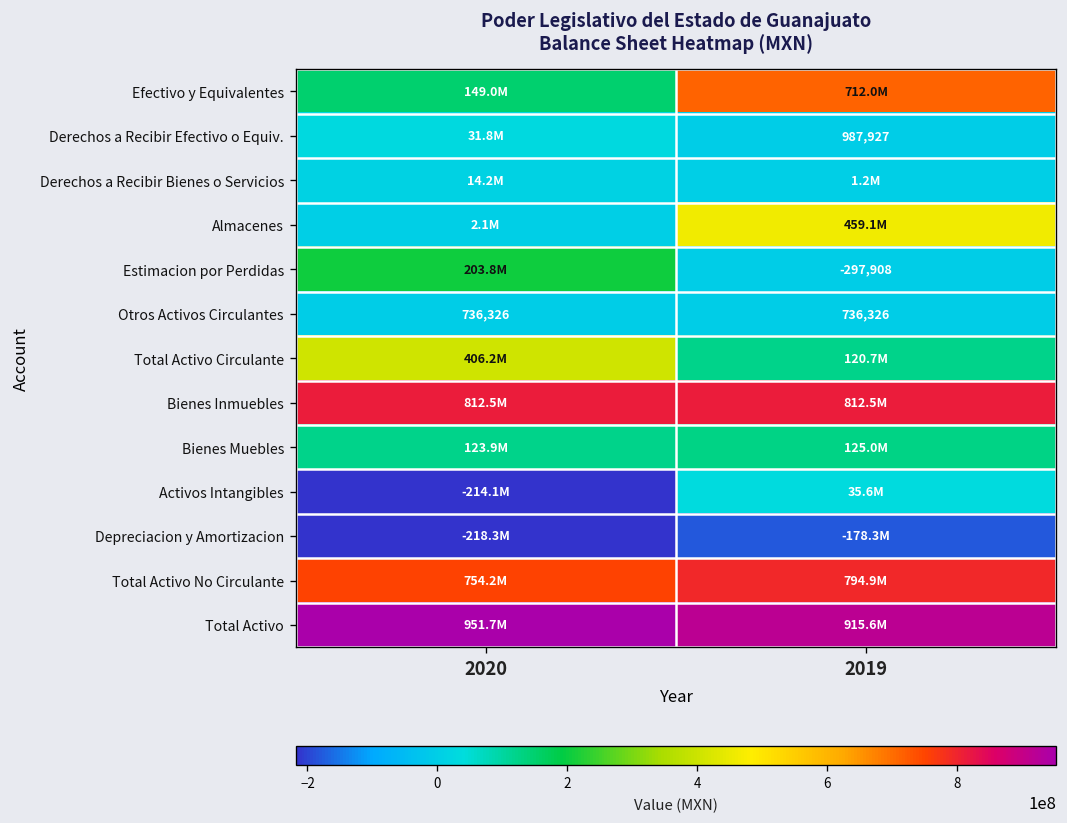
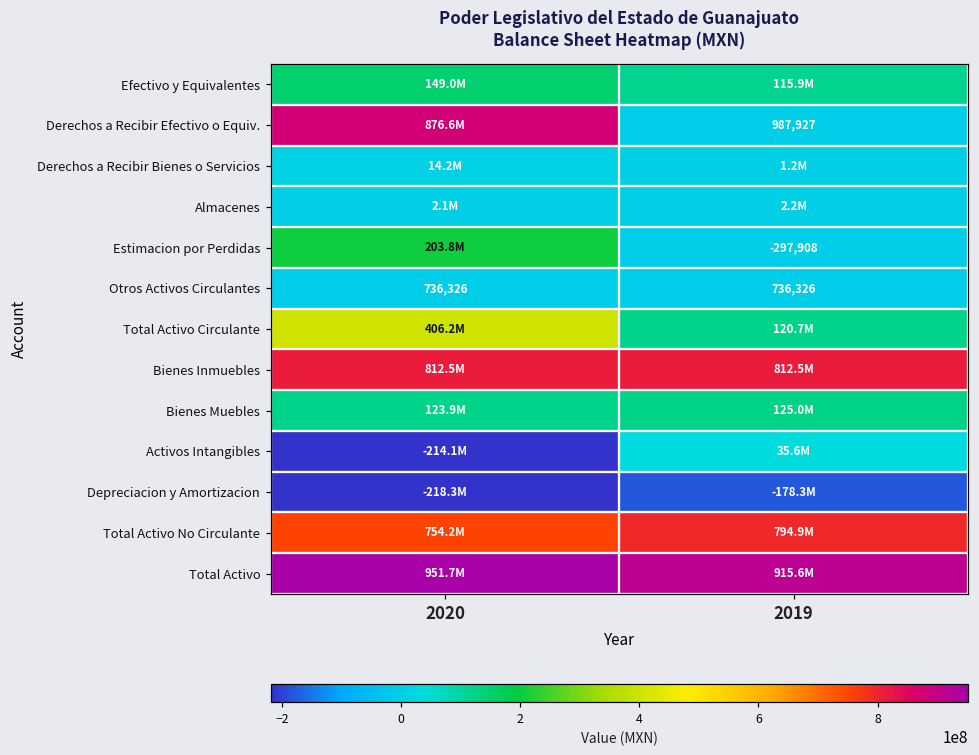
Efectivo y Equivalentes, 2019: 712.0M -> 115.9M
Derechos a Recibir Efectivo o Equiv., 2020: 31.8M -> 876.6M
Almacenes, 2019: 459.1M -> 2.2M
